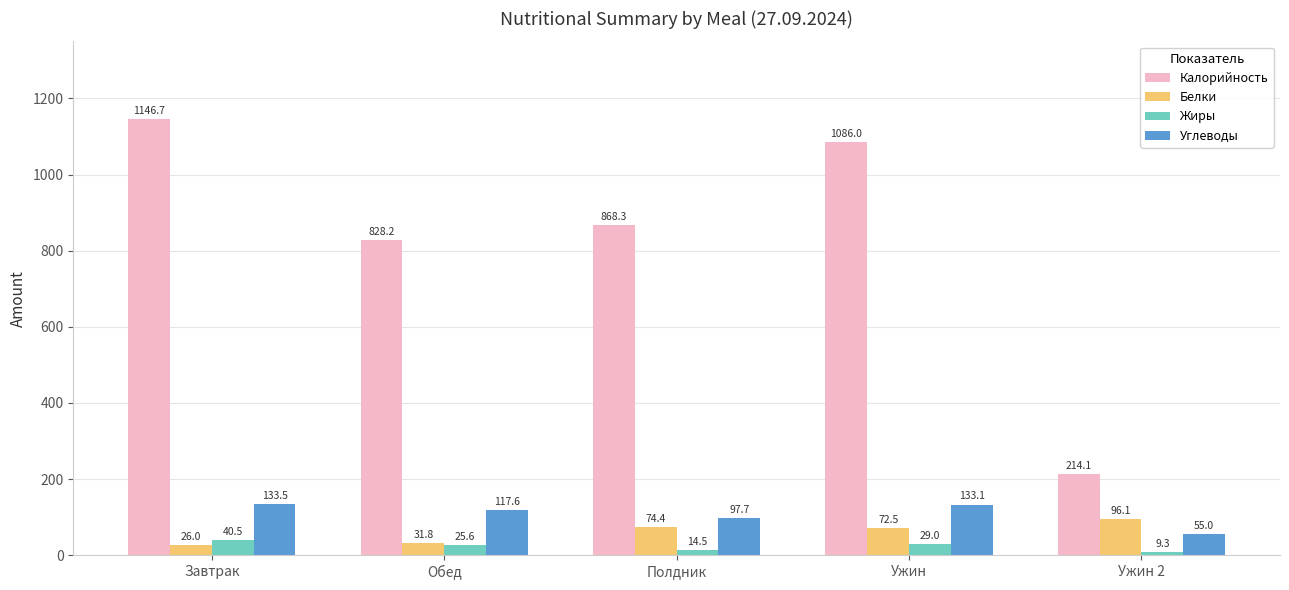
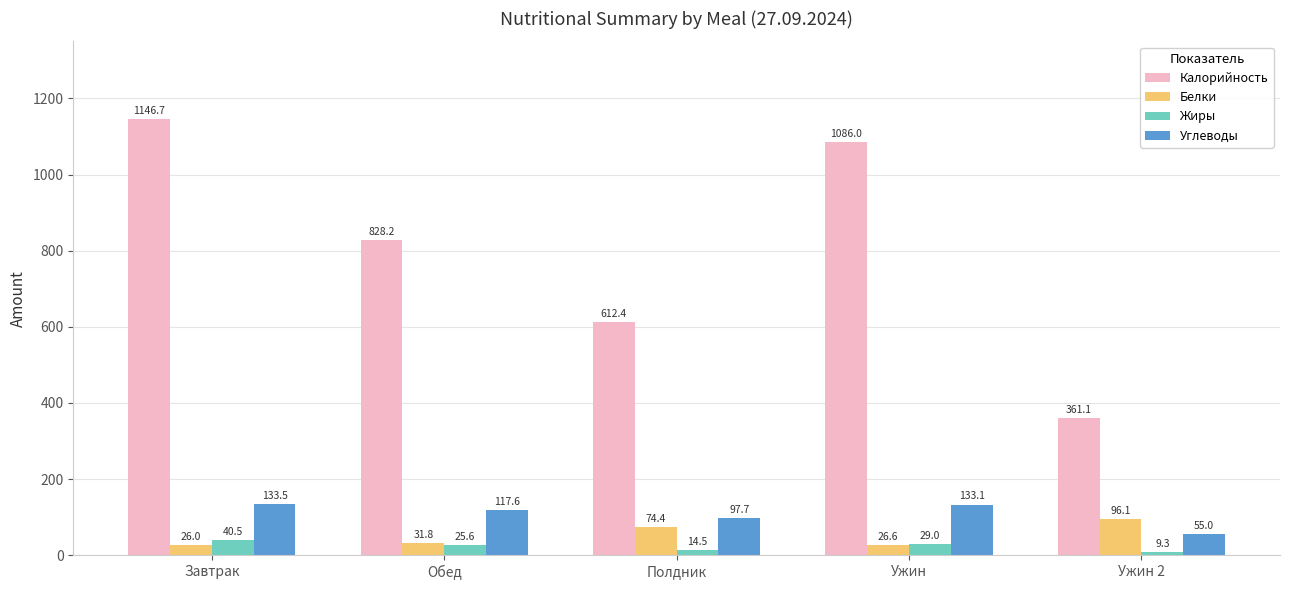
Калорийность, Полдник: 868.3 -> 612.4
Белки, Ужин: 72.5 -> 26.6
Калорийность, Ужин 2: 214.1 -> 361.1
